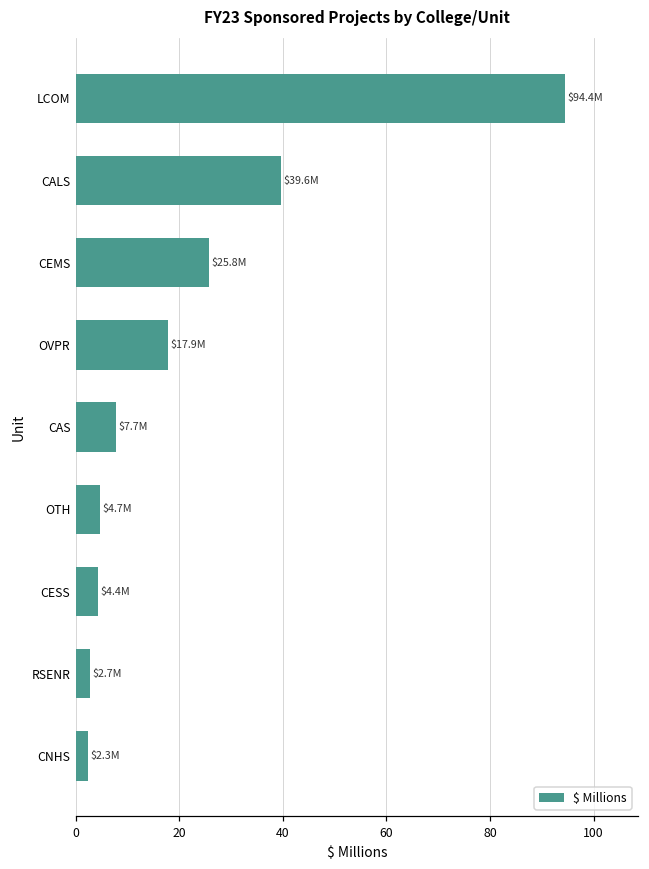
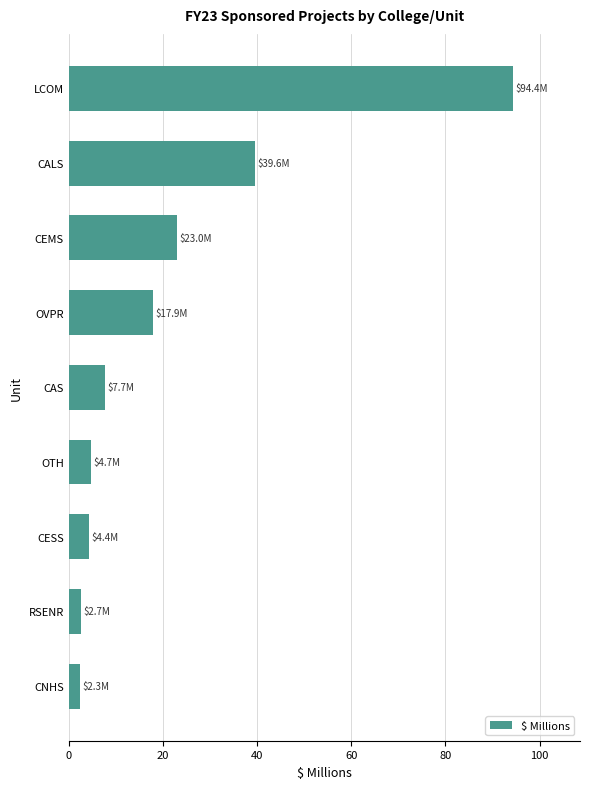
CEMS: $25.8M -> $23.0M
